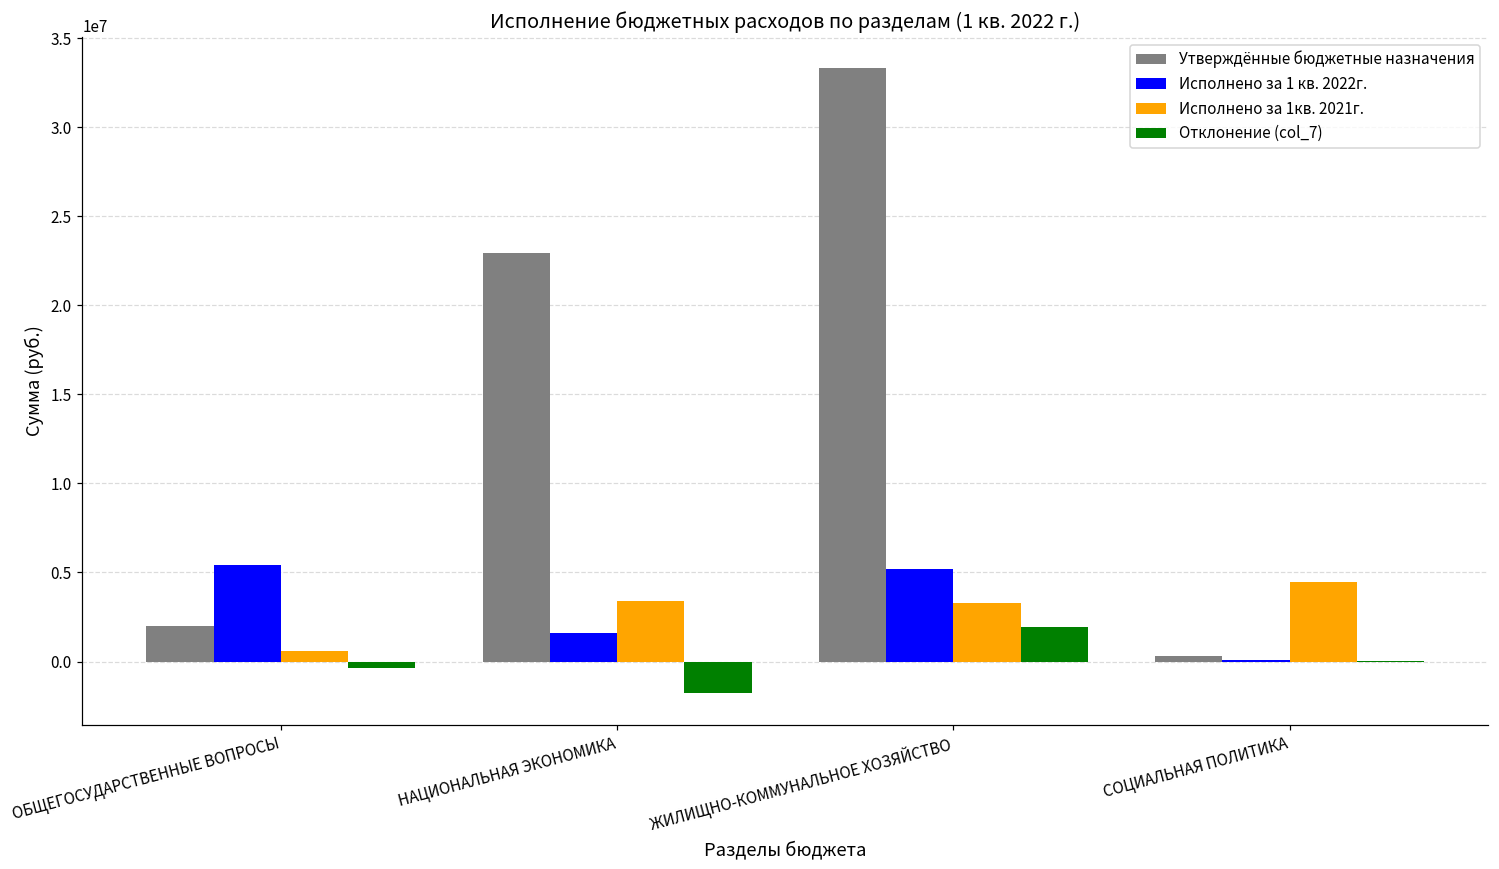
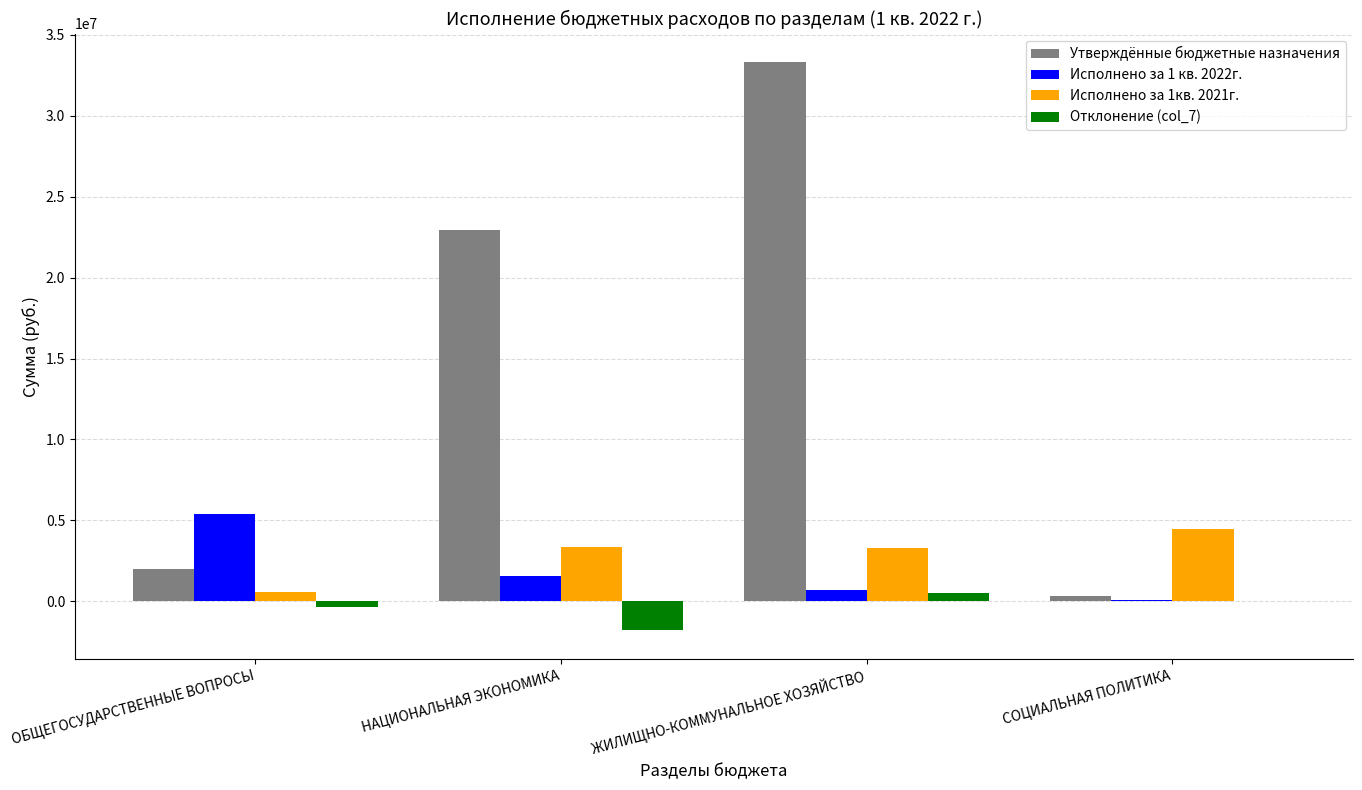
Исполнено за 1 кв. 2022г., ЖИЛИЩНО-КОММУНАЛЬНОЕ ХОЗЯЙСТВО: 5200000 -> 700000
Отклонение (col_7), ЖИЛИЩНО-КОММУНАЛЬНОЕ ХОЗЯЙСТВО: 1900000 -> 500000
